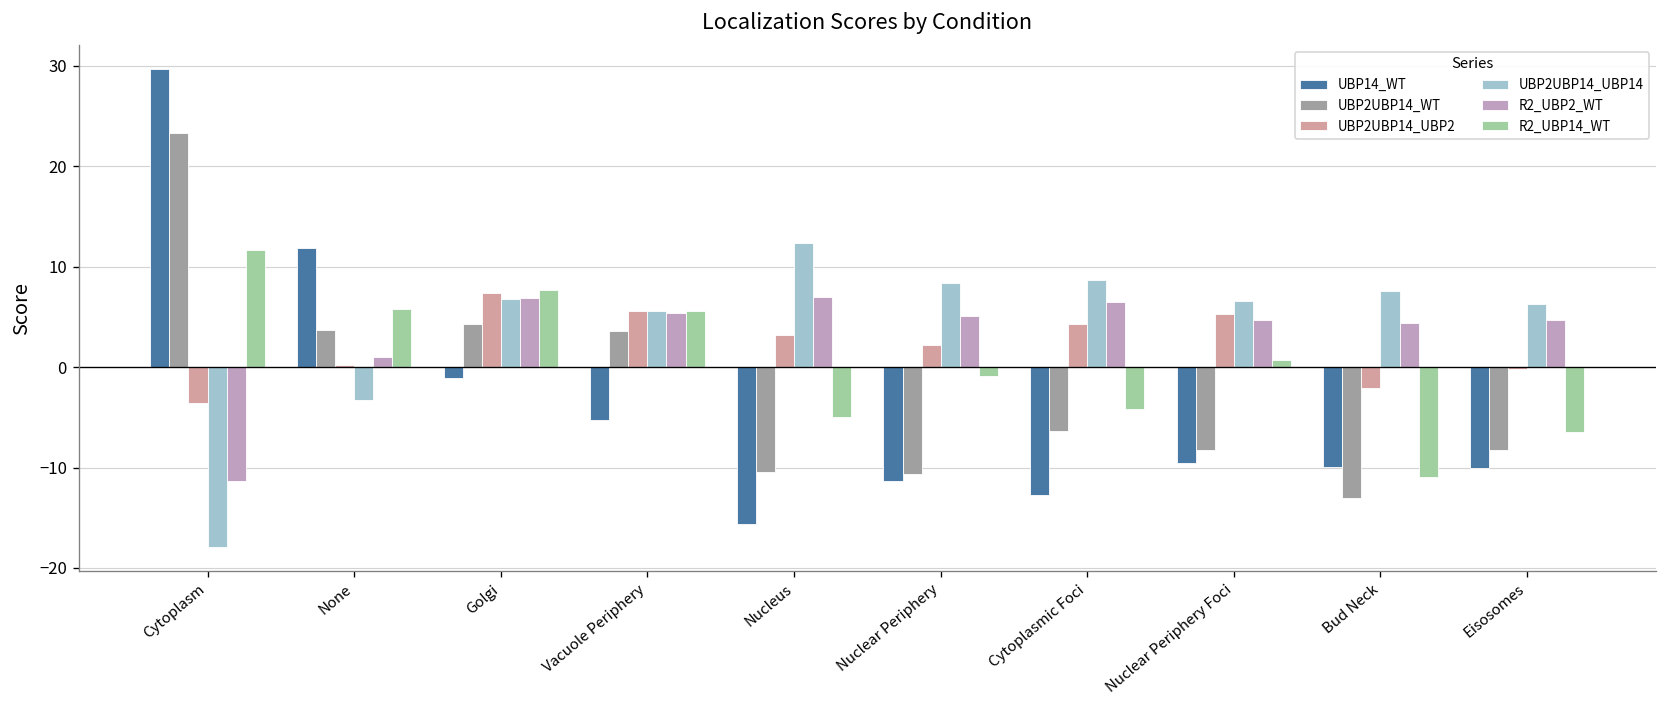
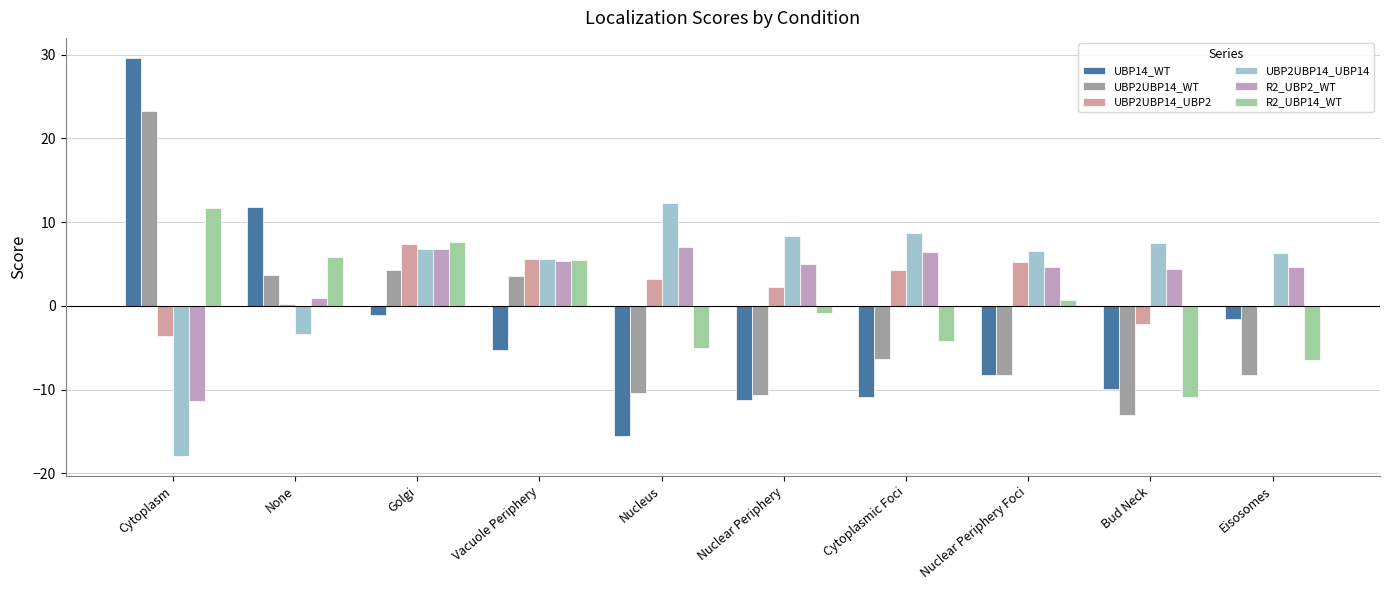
UBP14_WT, Cytoplasmic Foci: -13 -> -11
UBP14_WT, Nuclear Periphery Foci: -10 -> -8
UBP14_WT, Eisosomes: -10 -> -2
